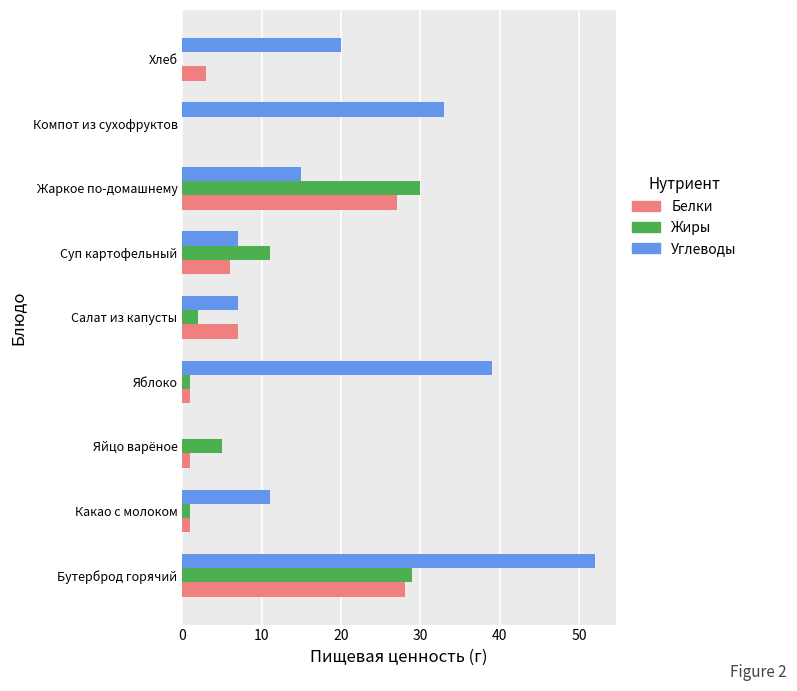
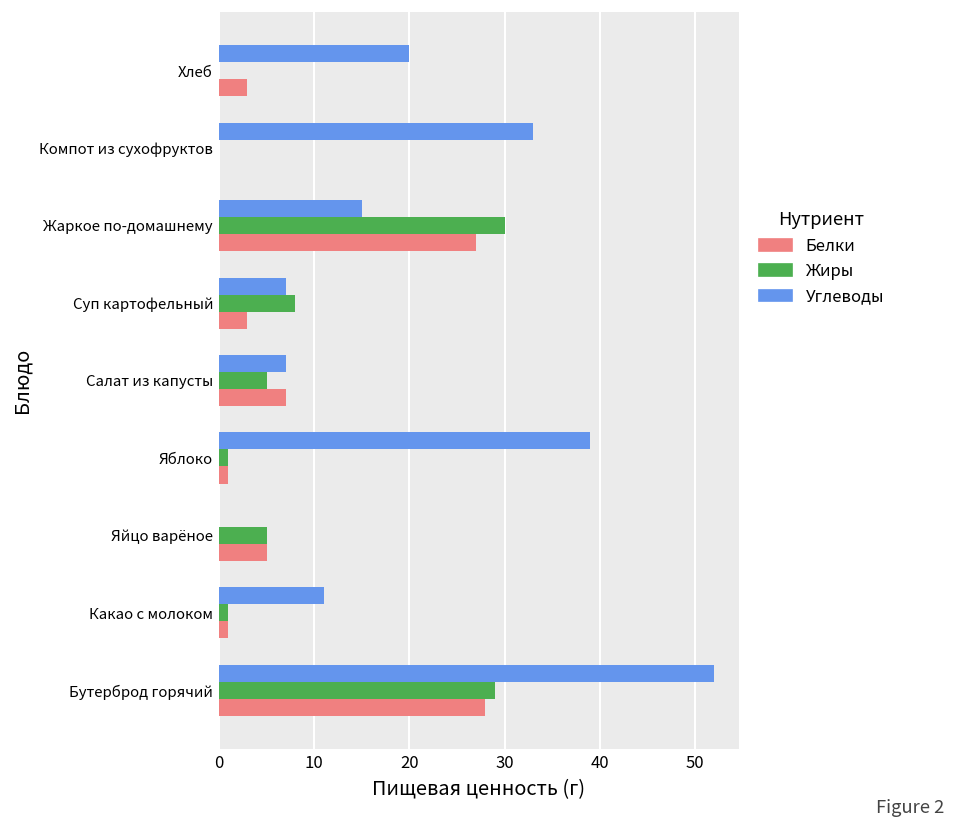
Жиры, Суп картофельный: 11 -> 8
Белки, Суп картофельный: 6 -> 3
Жиры, Салат из капусты: 2 -> 5
Белки, Яйцо варёное: 1 -> 5
